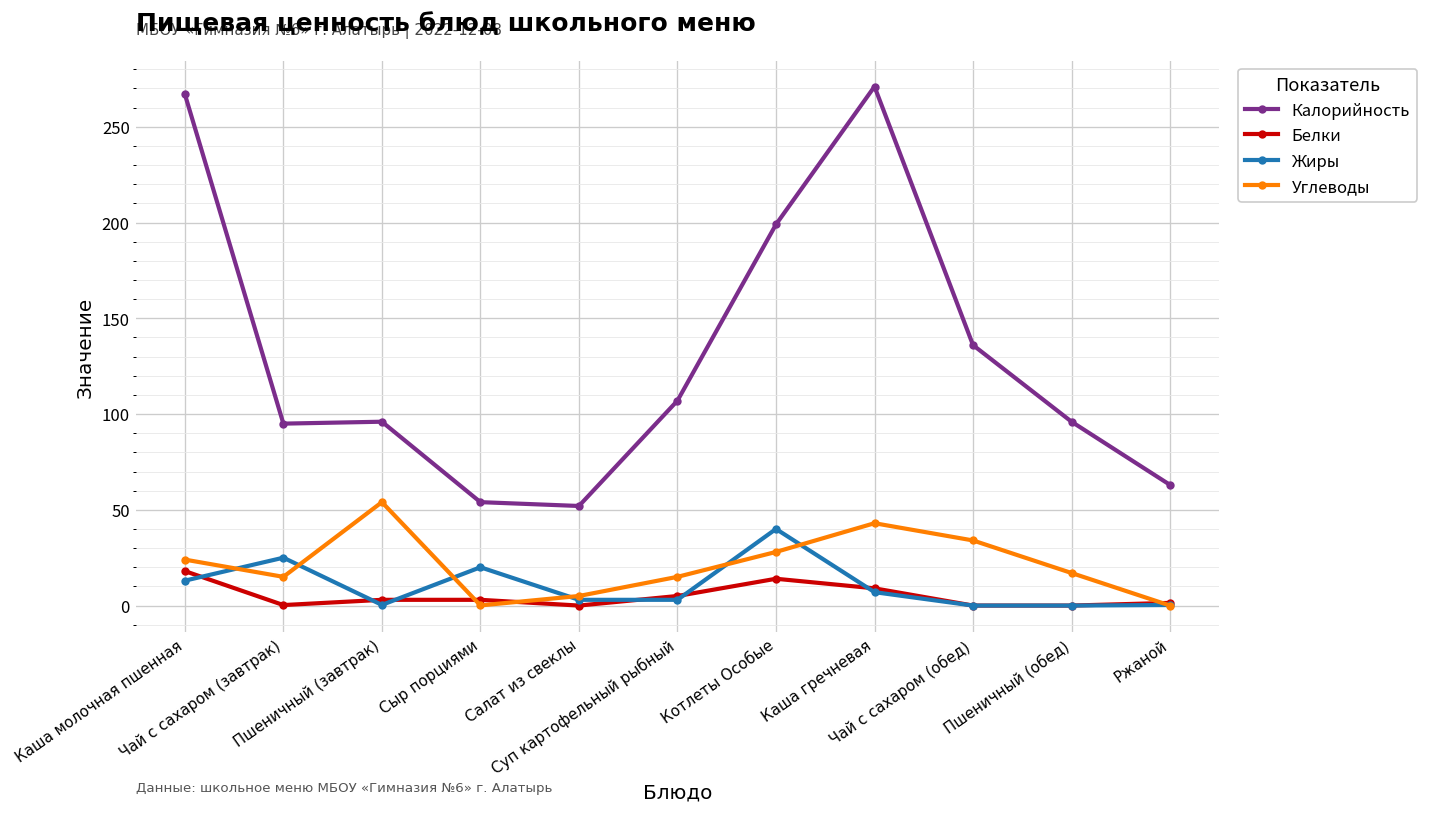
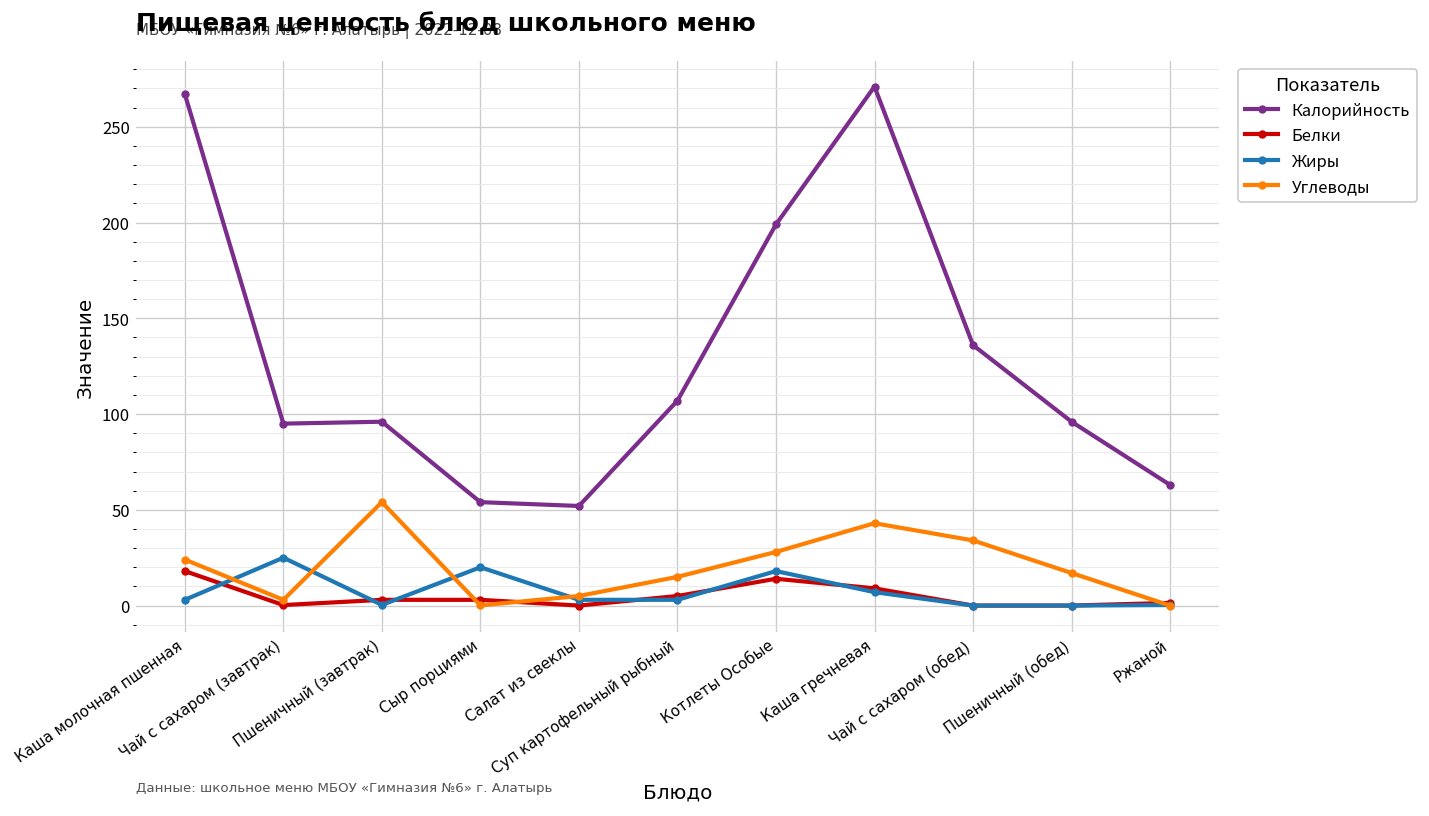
Жиры, Каша молочная пшенная: 13 -> 3
Углеводы, Чай с сахаром (завтрак): 15 -> 3
Жиры, Котлеты Особые: 40 -> 18
